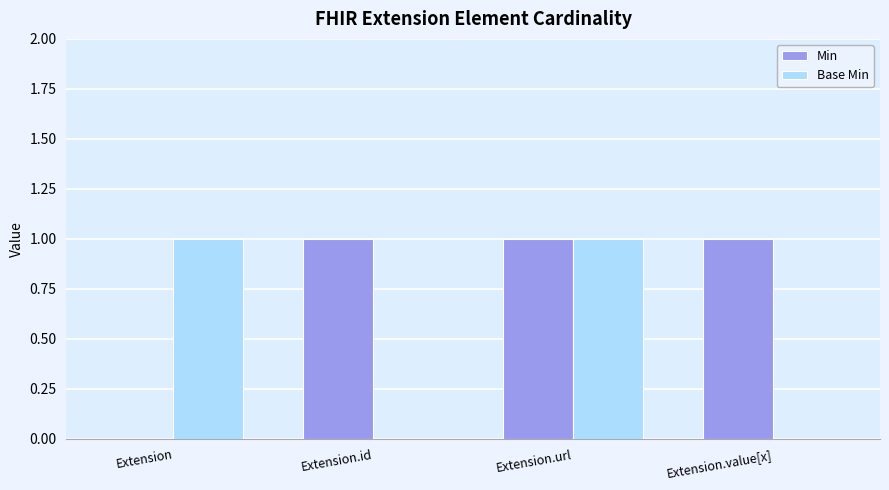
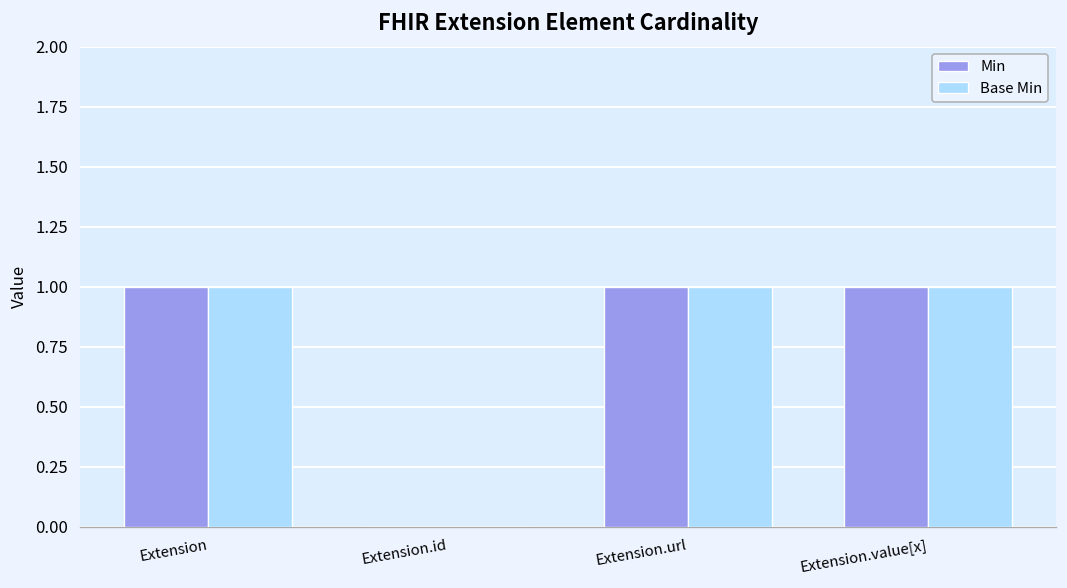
Min, Extension: 0 -> 1
Min, Extension.id: 1 -> 0
Base Min, Extension.value[x]: 0 -> 1
